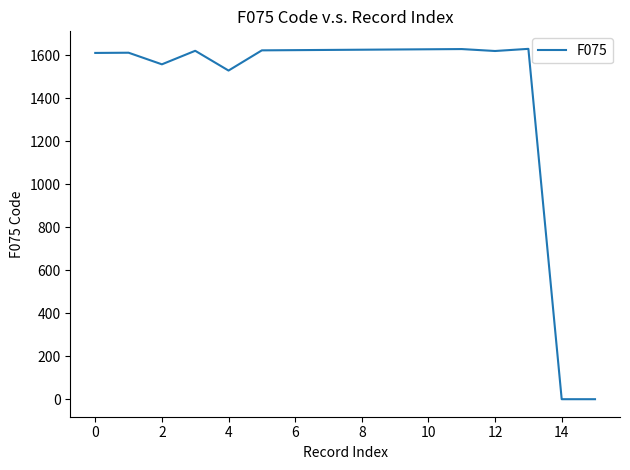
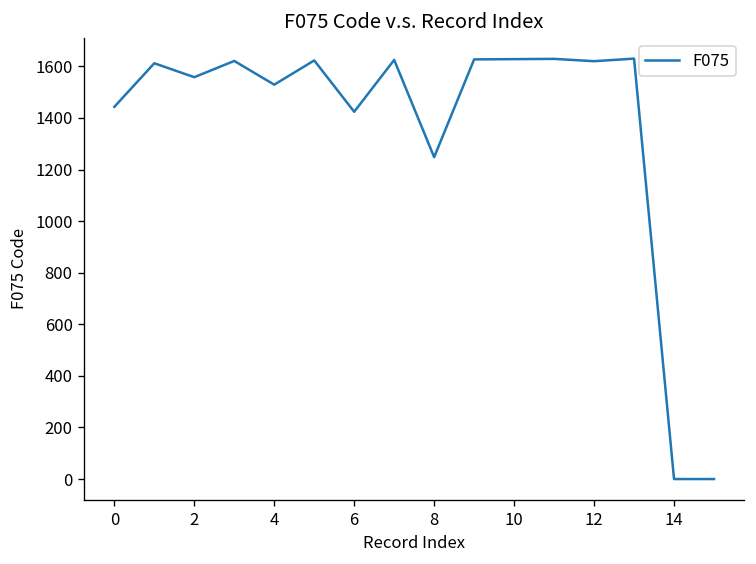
0: 1610 -> 1440
6: 1620 -> 1420
8: 1630 -> 1250
